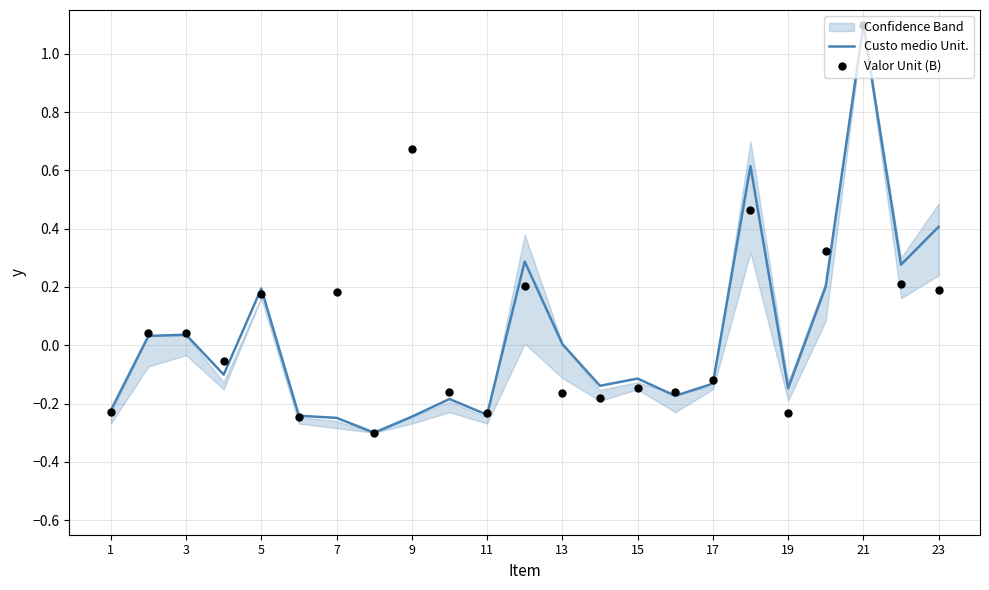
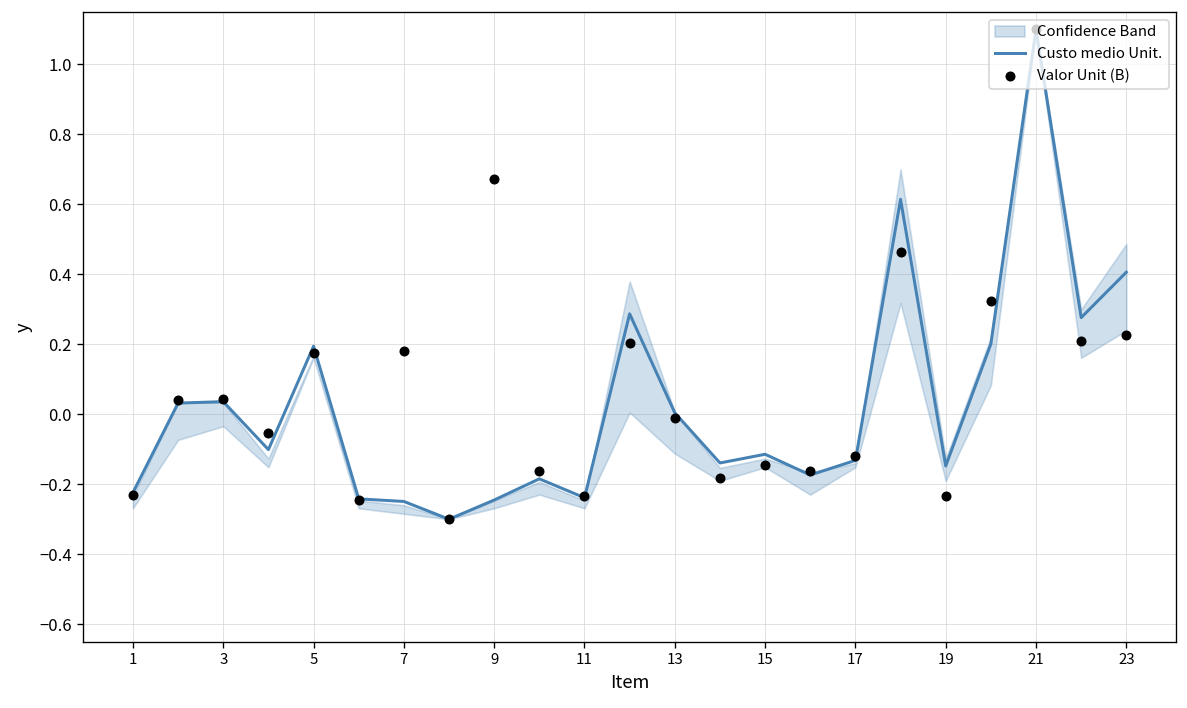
Valor Unit (B), 13: -0.16 -> -0.01
Valor Unit (B), 23: 0.19 -> 0.23
